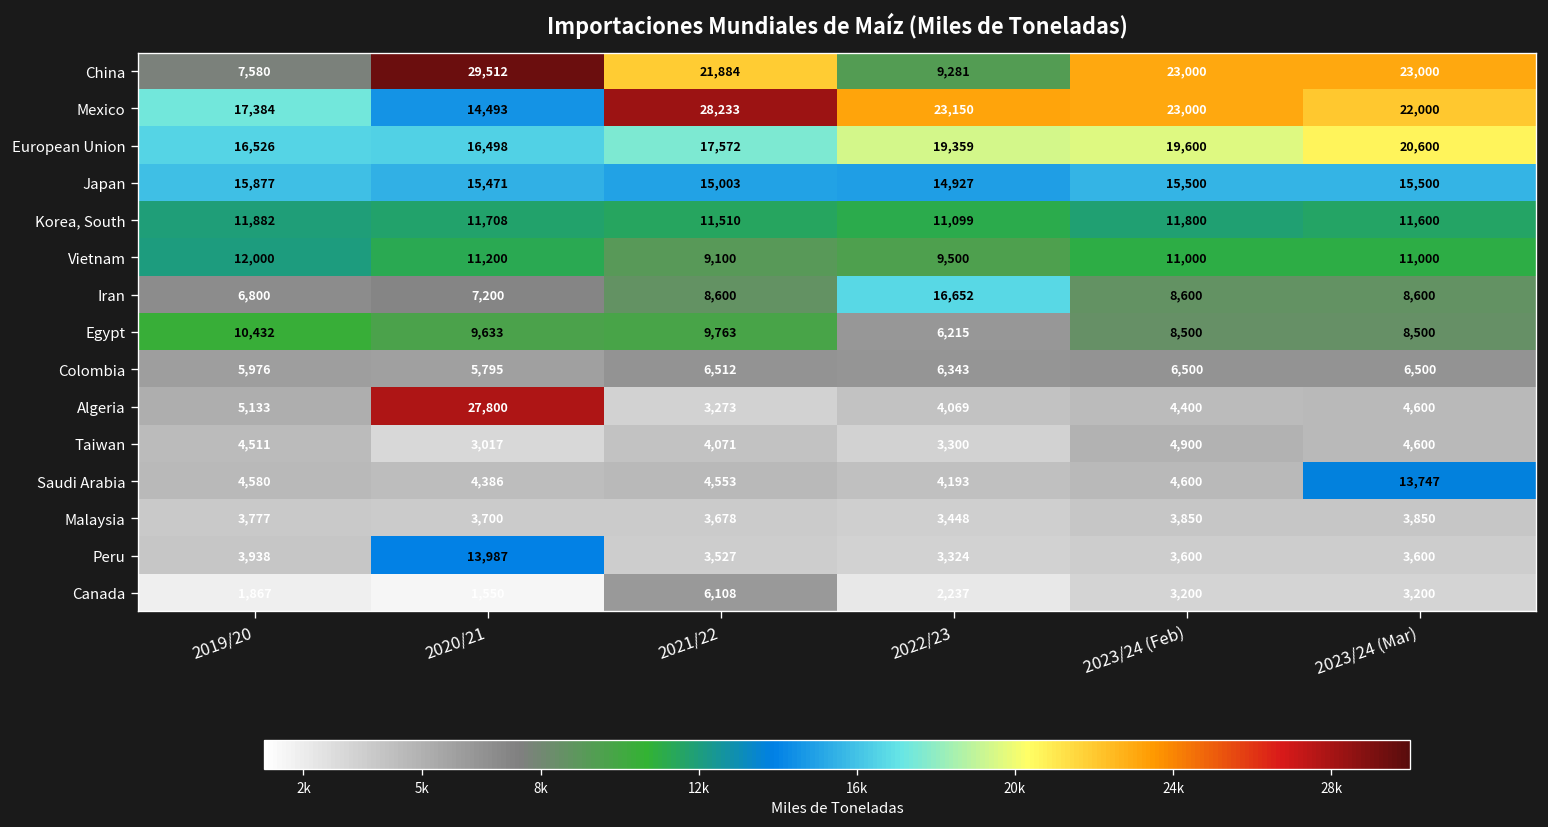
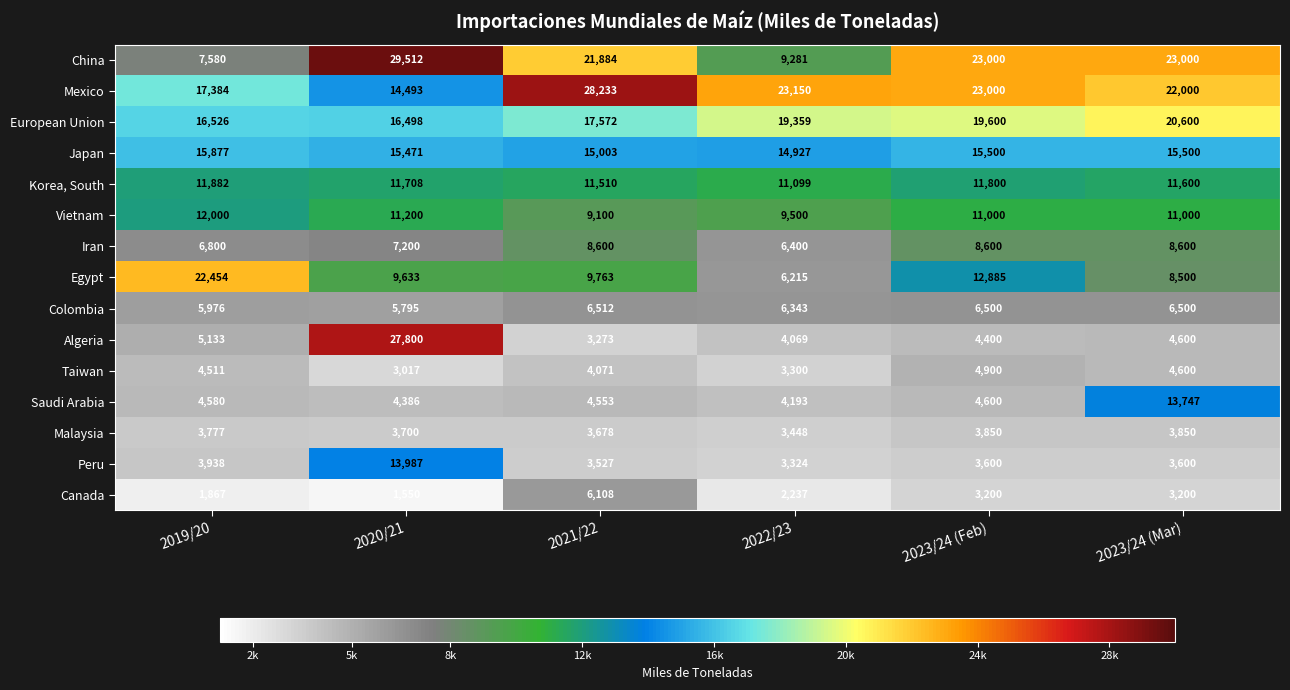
Iran, 2022/23: 16,652 -> 6,400
Egypt, 2019/20: 10,432 -> 22,454
Egypt, 2023/24 (Feb): 8,500 -> 12,885
